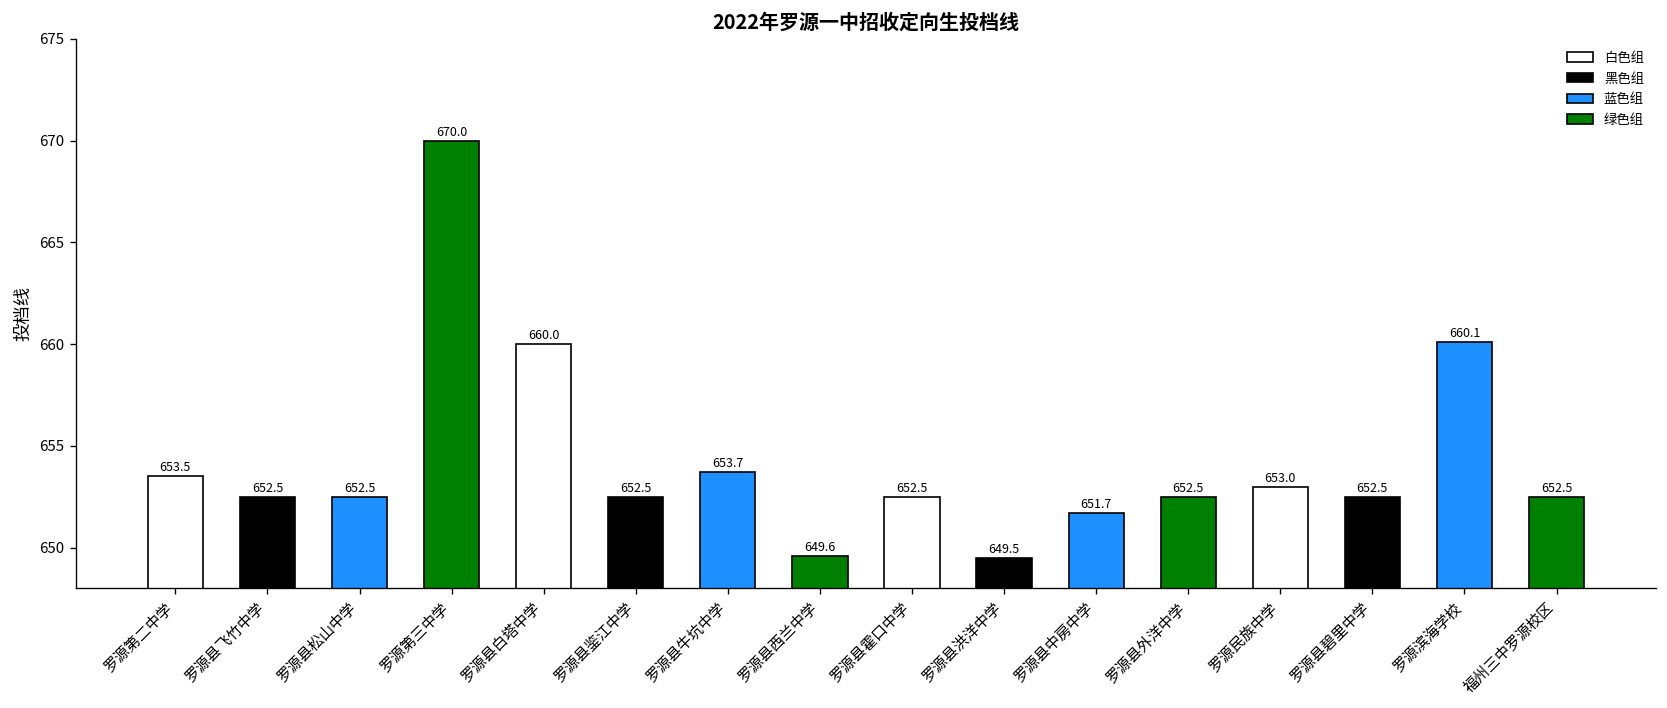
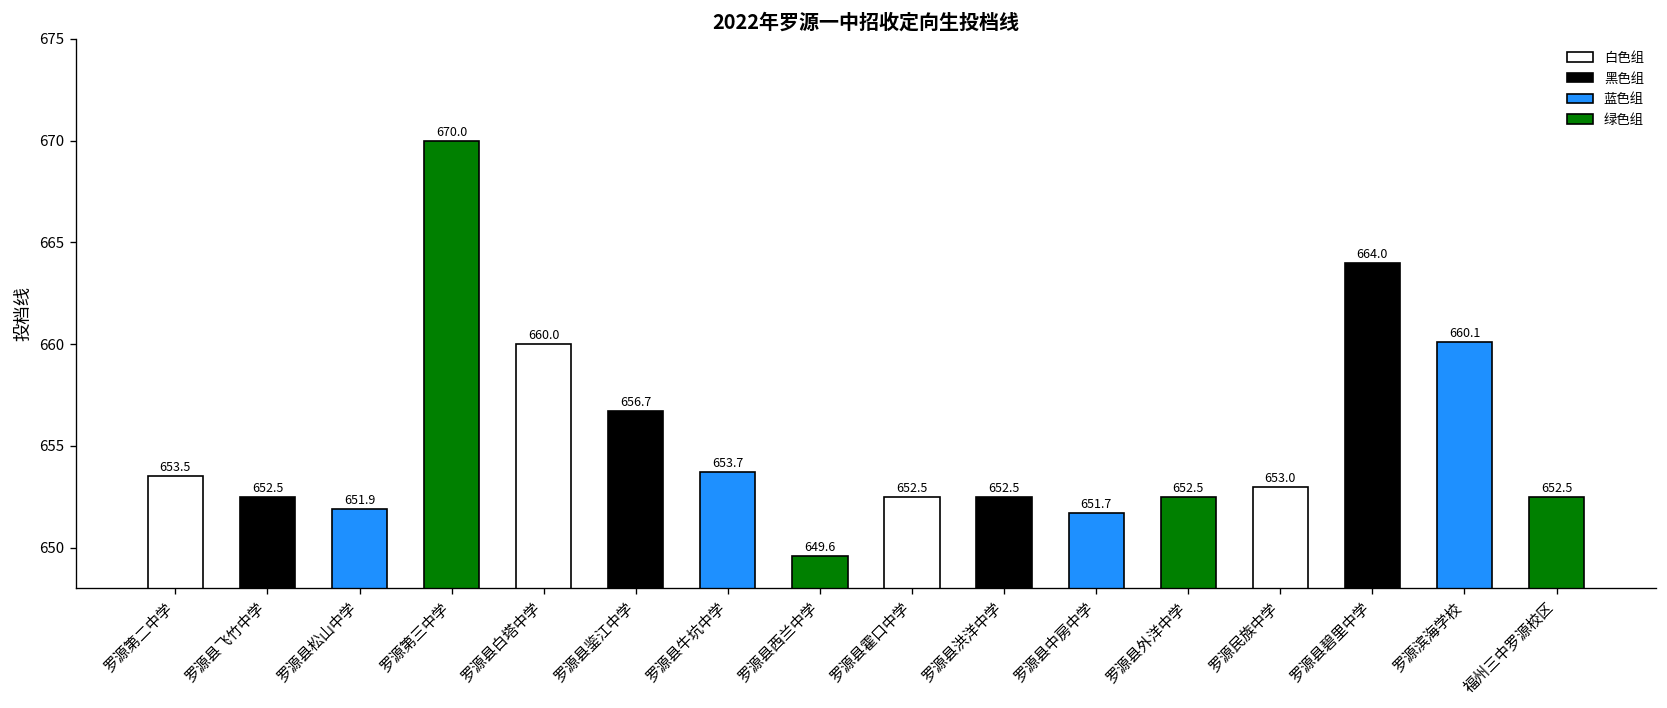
罗源县松山中学: 652.5 -> 651.9
罗源县鉴江中学: 652.5 -> 656.7
罗源县洪洋中学: 649.5 -> 652.5
罗源县碧里中学: 652.5 -> 664.0
